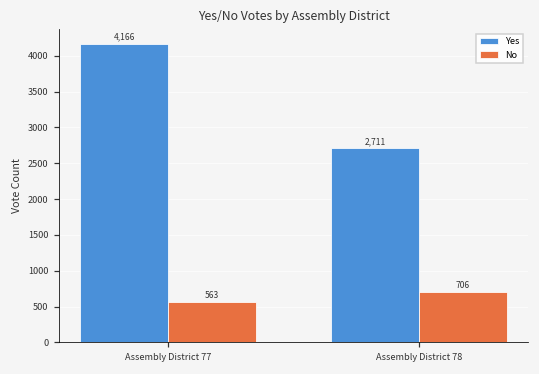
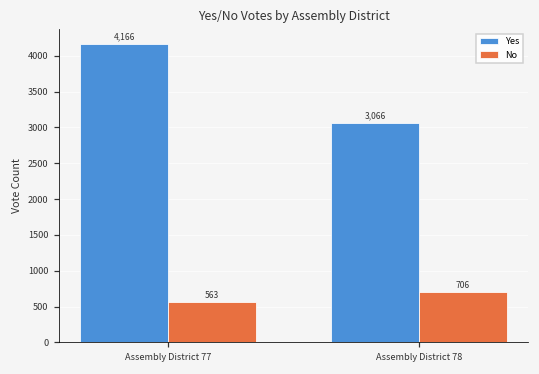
Yes, Assembly District 78: 2,711 -> 3,066
